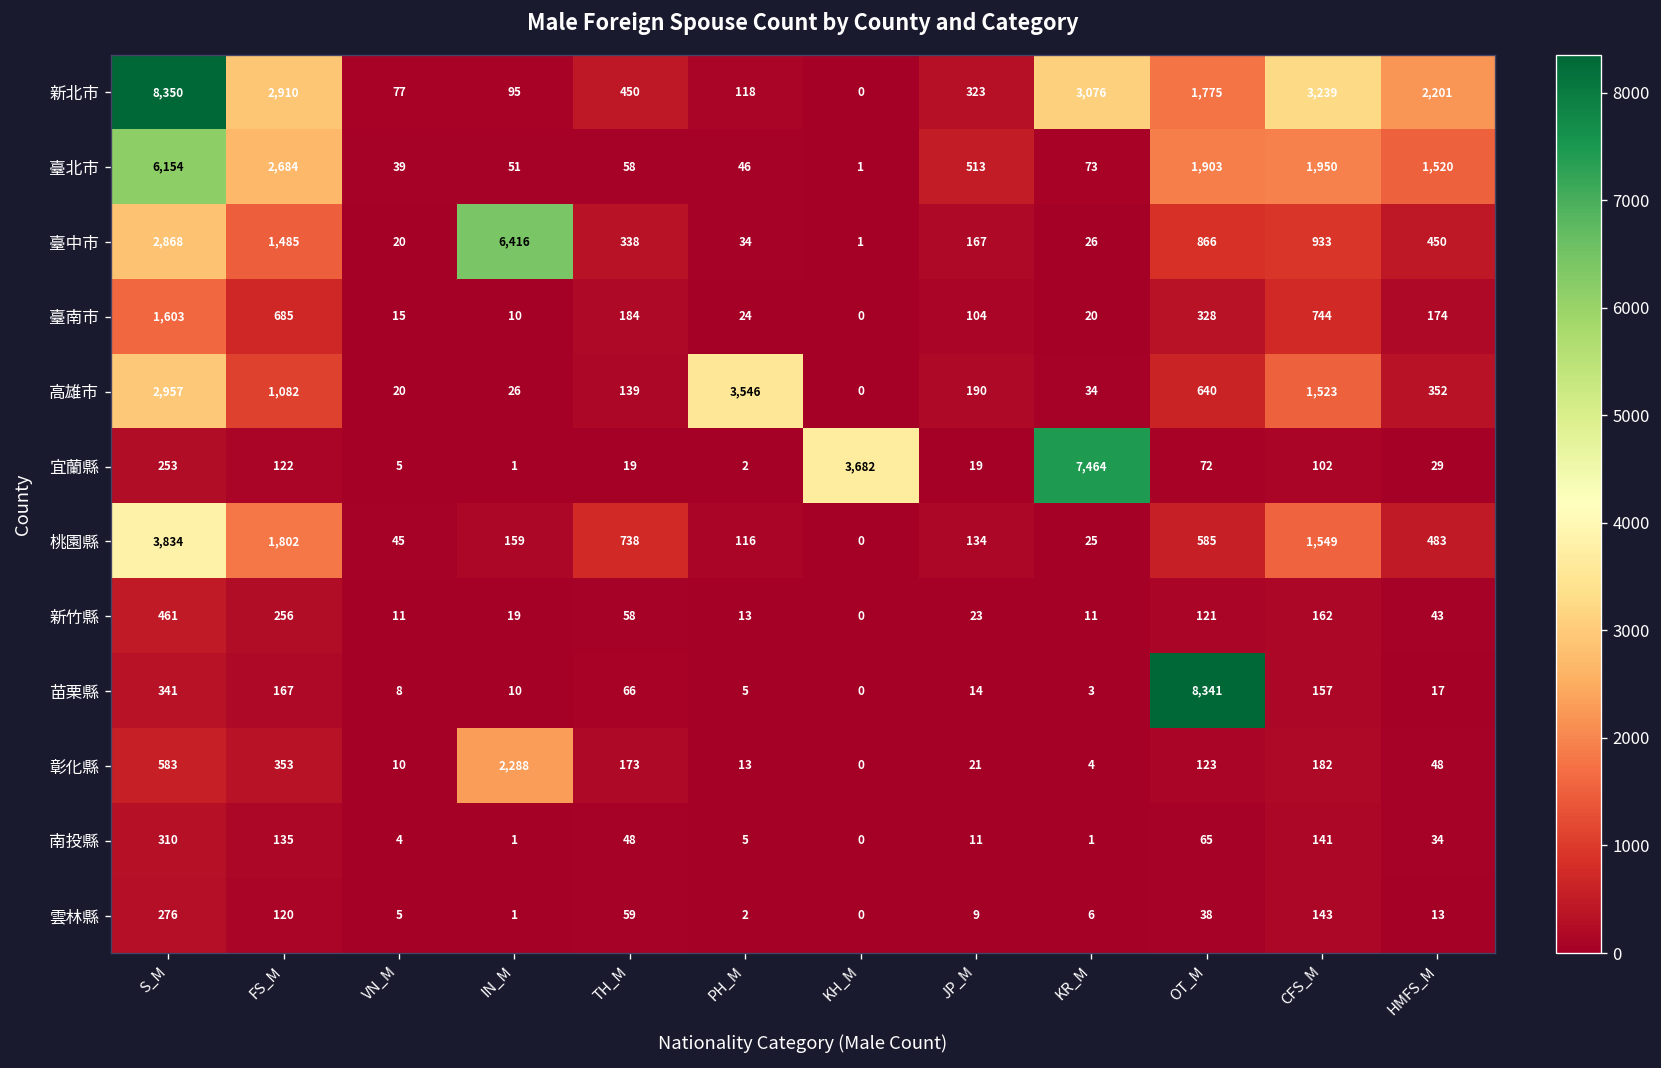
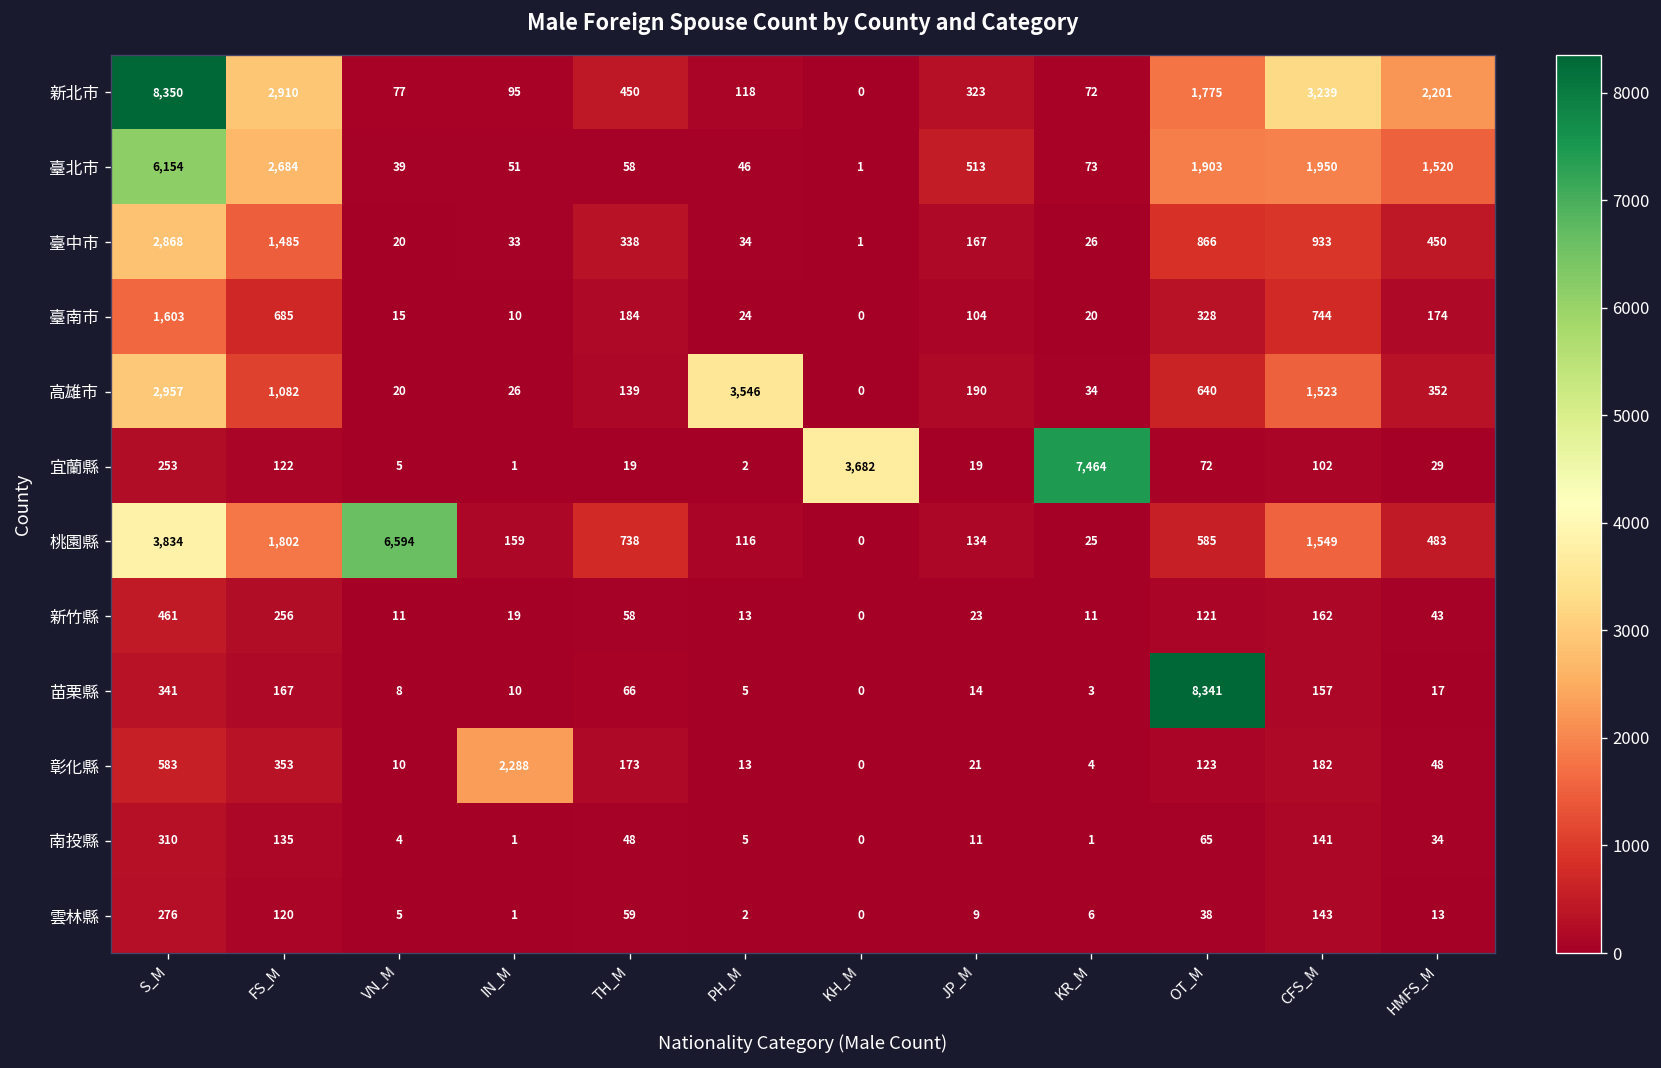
新北市, KR_M: 3,076 -> 72
臺中市, IN_M: 6,416 -> 33
桃園縣, VN_M: 45 -> 6,594
